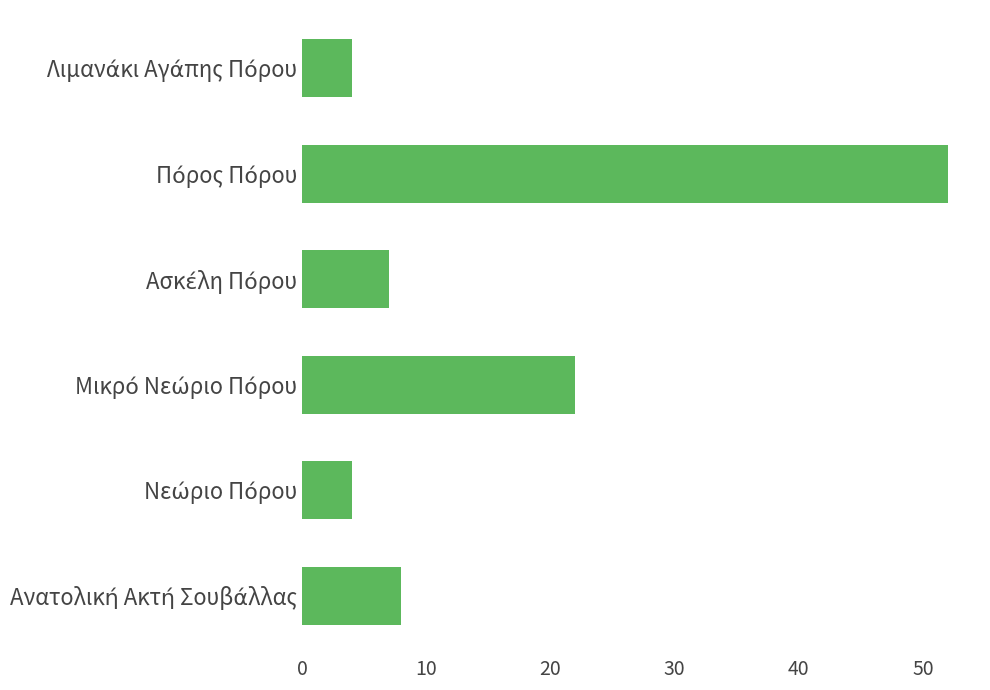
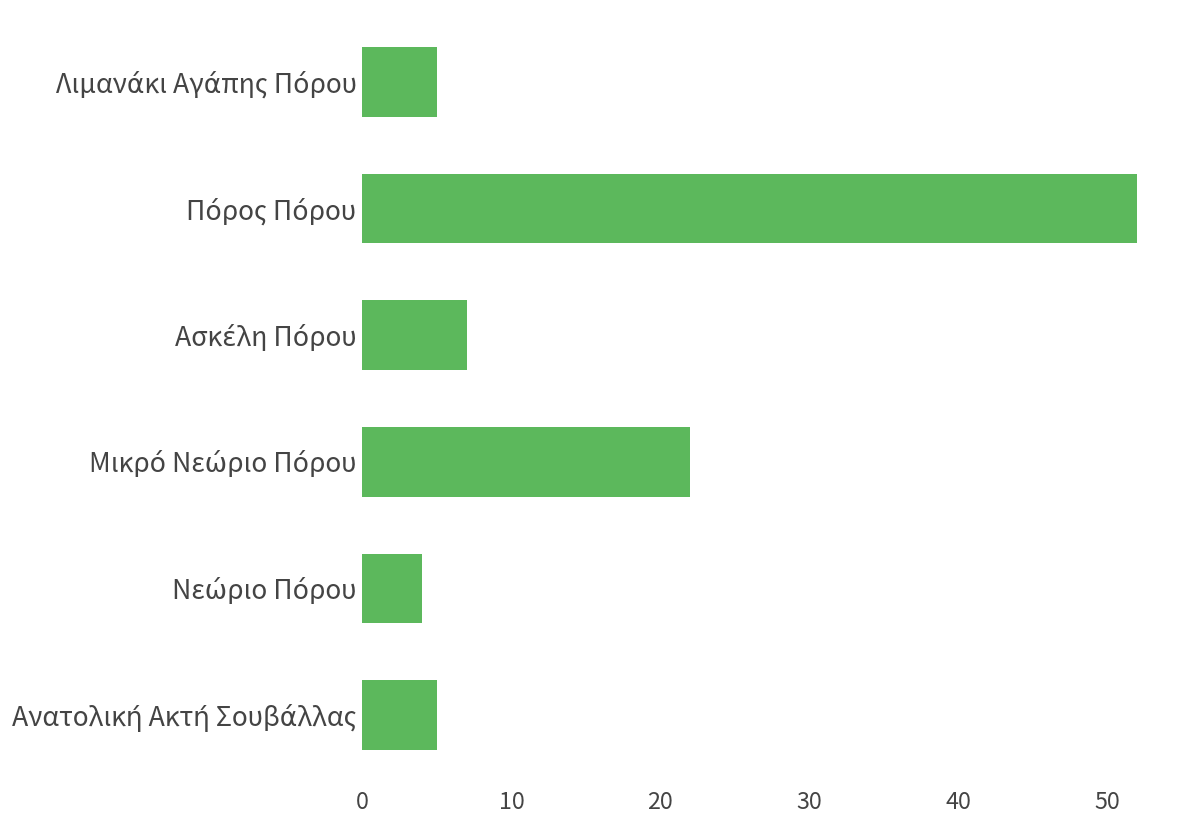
Λιμανάκι Αγάπης Πόρου: 4 -> 5
Ανατολική Ακτή Σουβάλλας: 8 -> 5
